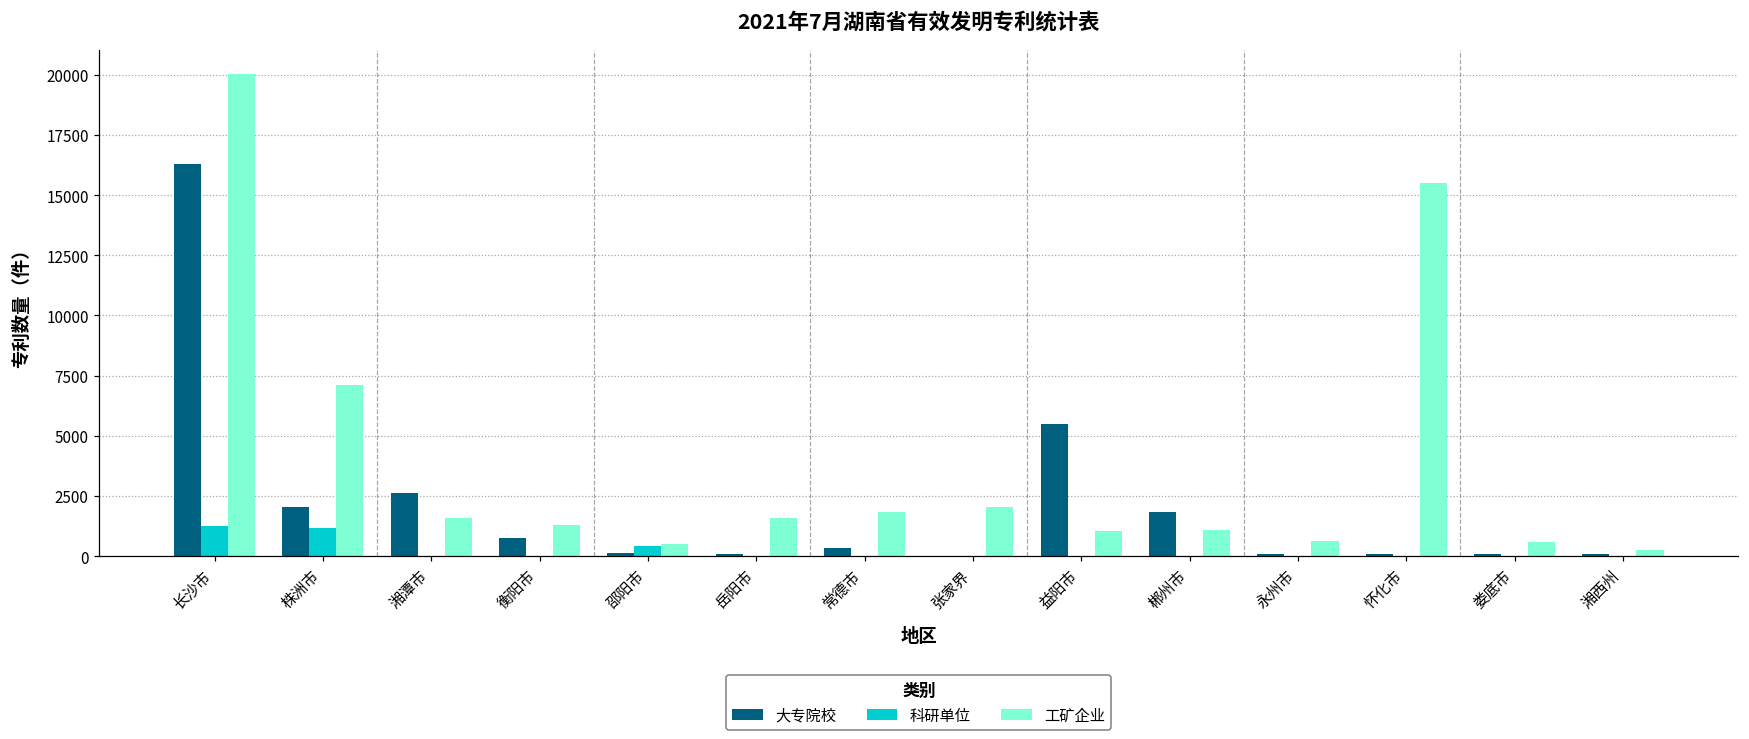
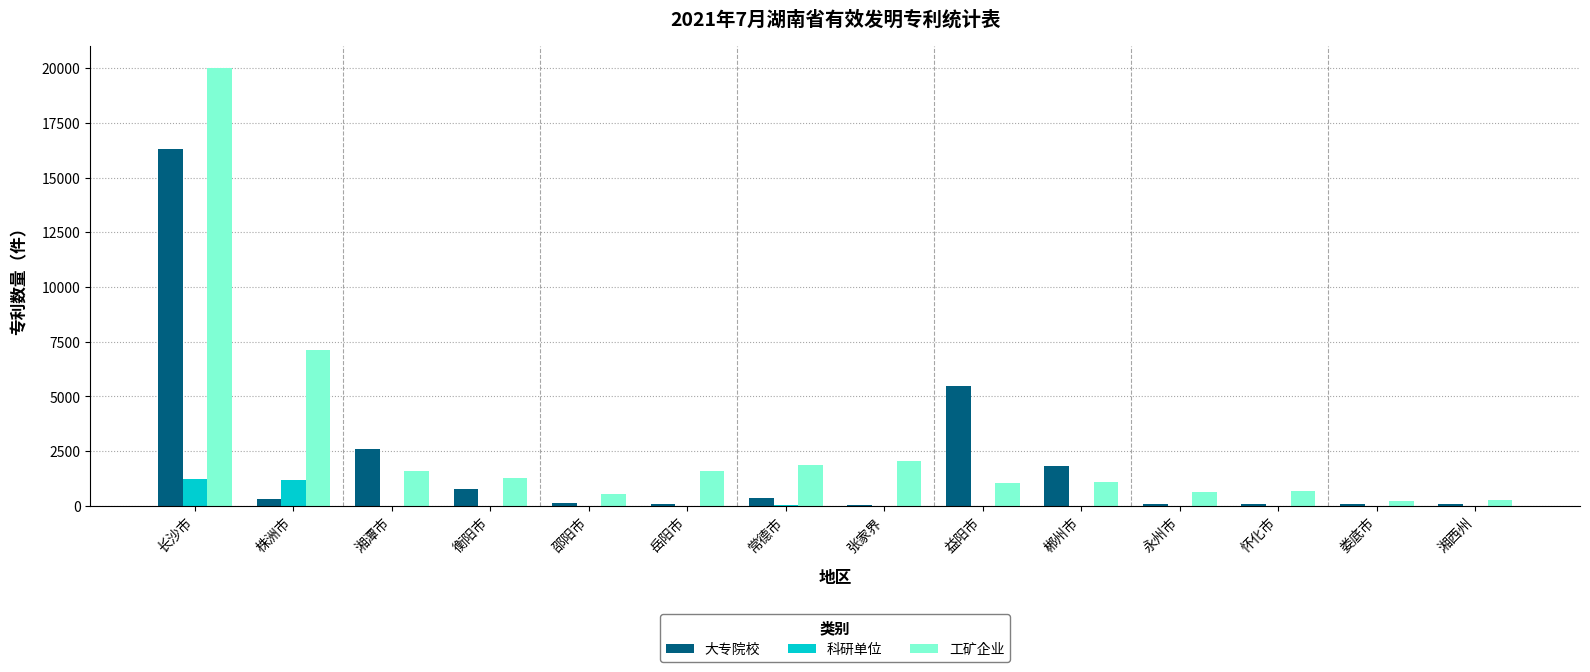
大专院校, 株洲市: 2000 -> 300
科研单位, 邵阳市: 400 -> 0
工矿企业, 怀化市: 15500 -> 700
工矿企业, 娄底市: 600 -> 200
